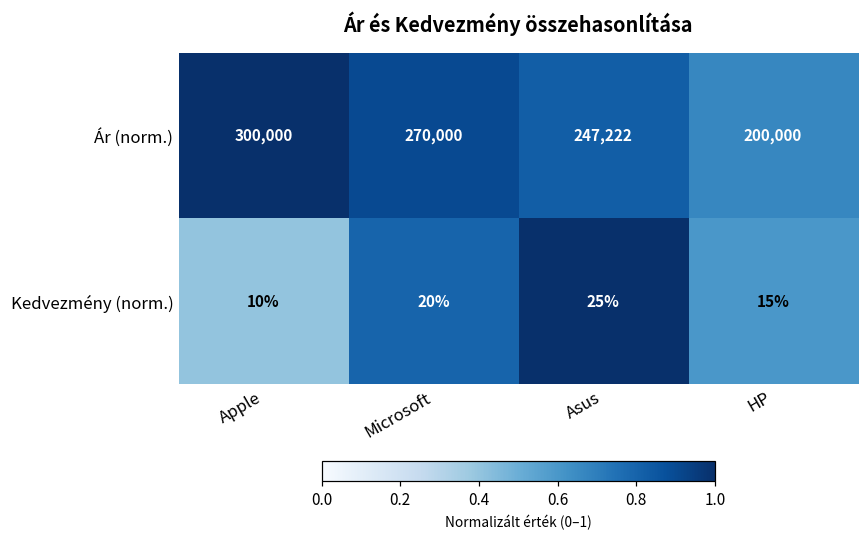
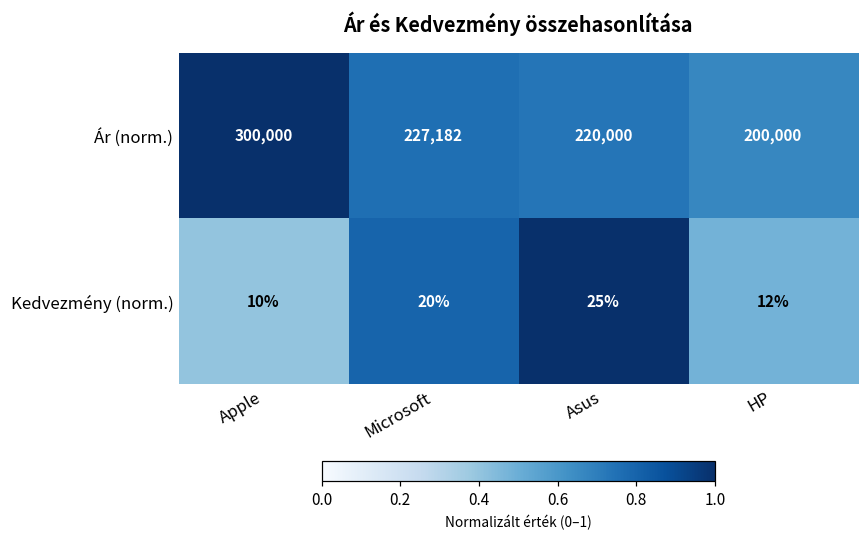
Ár (norm.), Microsoft: 270,000 -> 227,182
Ár (norm.), Asus: 247,222 -> 220,000
Kedvezmény (norm.), HP: 15% -> 12%
